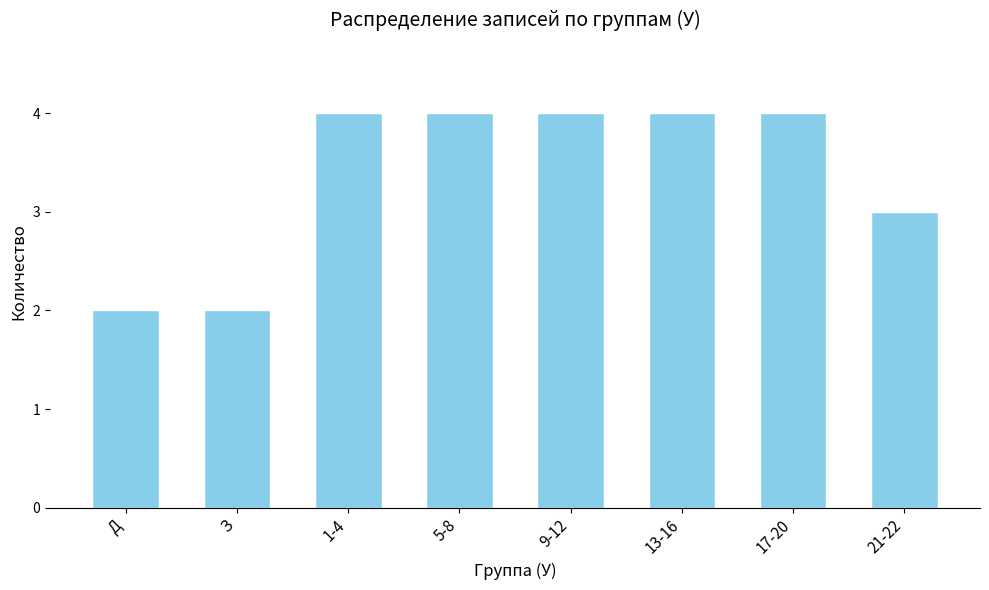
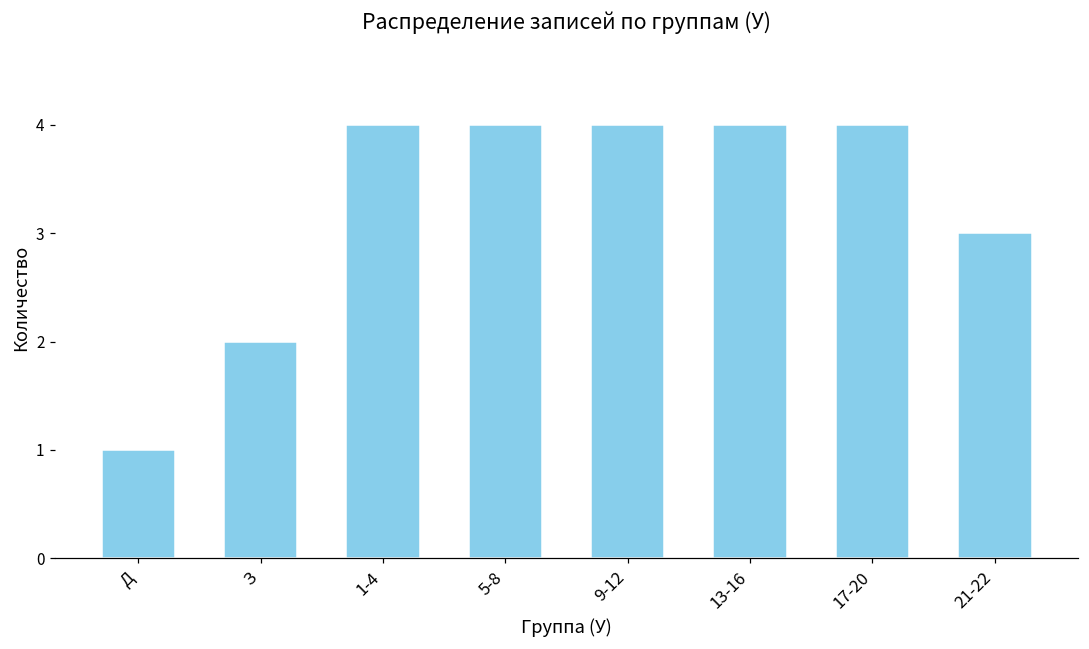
Д: 2 -> 1
